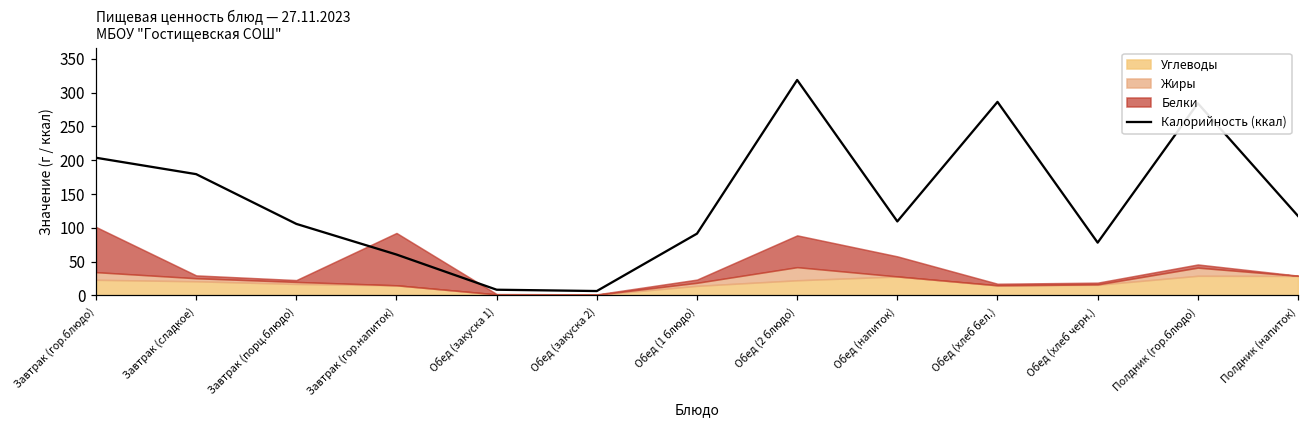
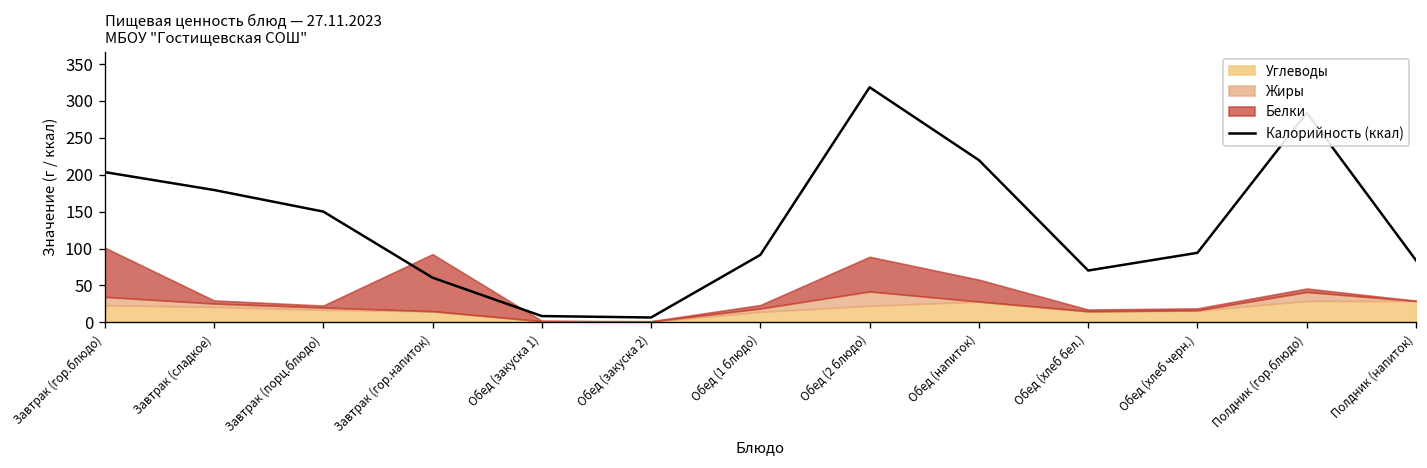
Калорийность (ккал), Завтрак (порц.блюдо): 110 -> 150
Калорийность (ккал), Обед (напиток): 110 -> 220
Калорийность (ккал), Обед (хлеб бел.): 290 -> 70
Калорийность (ккал), Обед (хлеб черн.): 80 -> 90
Калорийность (ккал), Полдник (напиток): 120 -> 80
